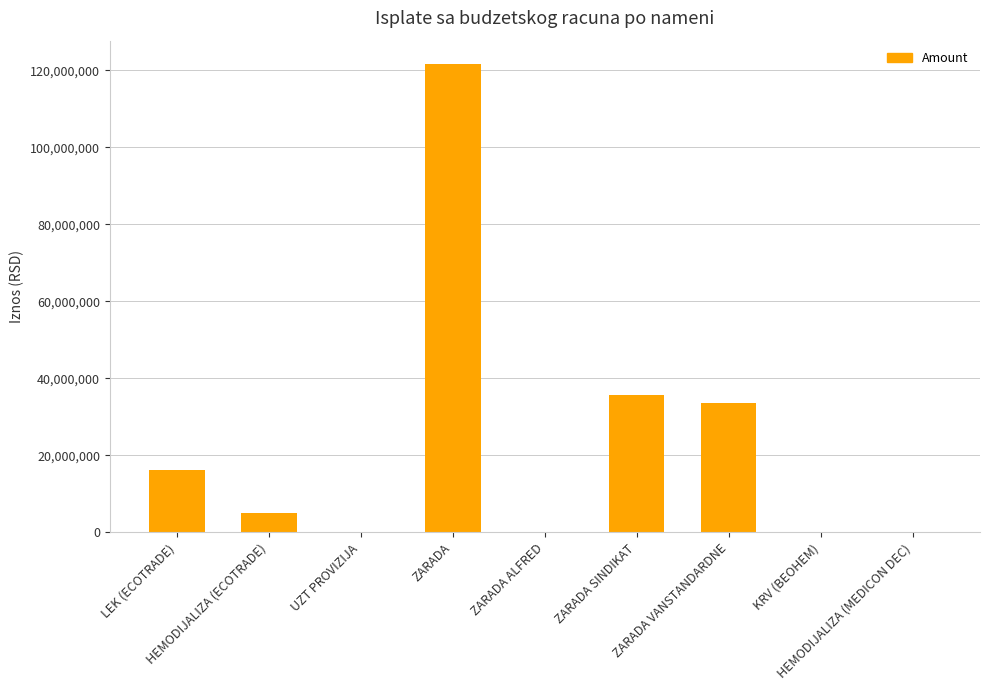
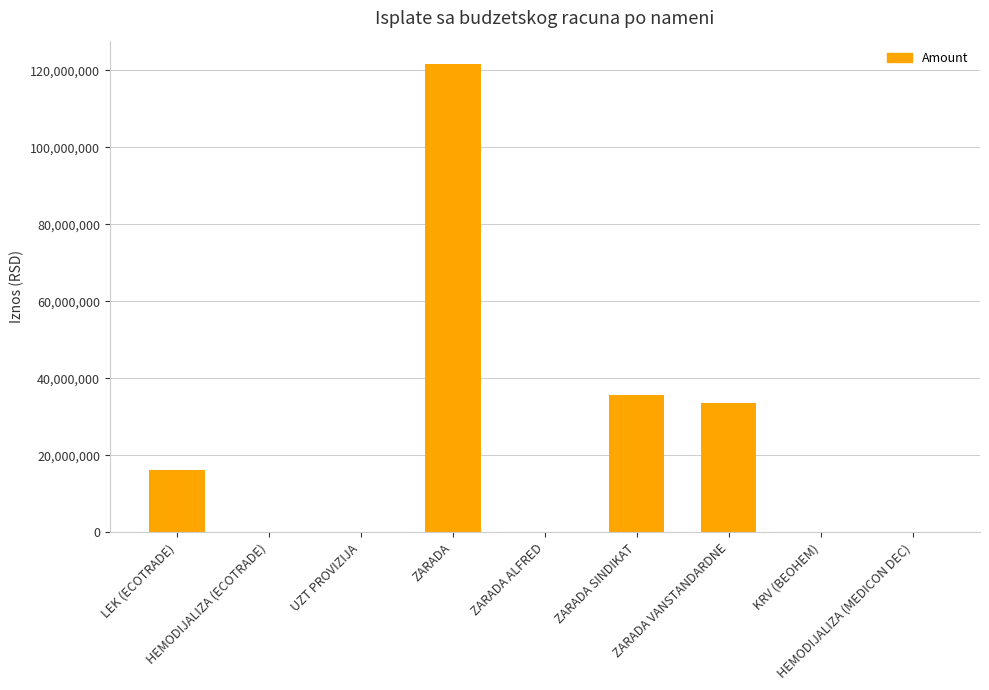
HEMODIJALIZA (ECOTRADE): 5,000,000 -> 0
